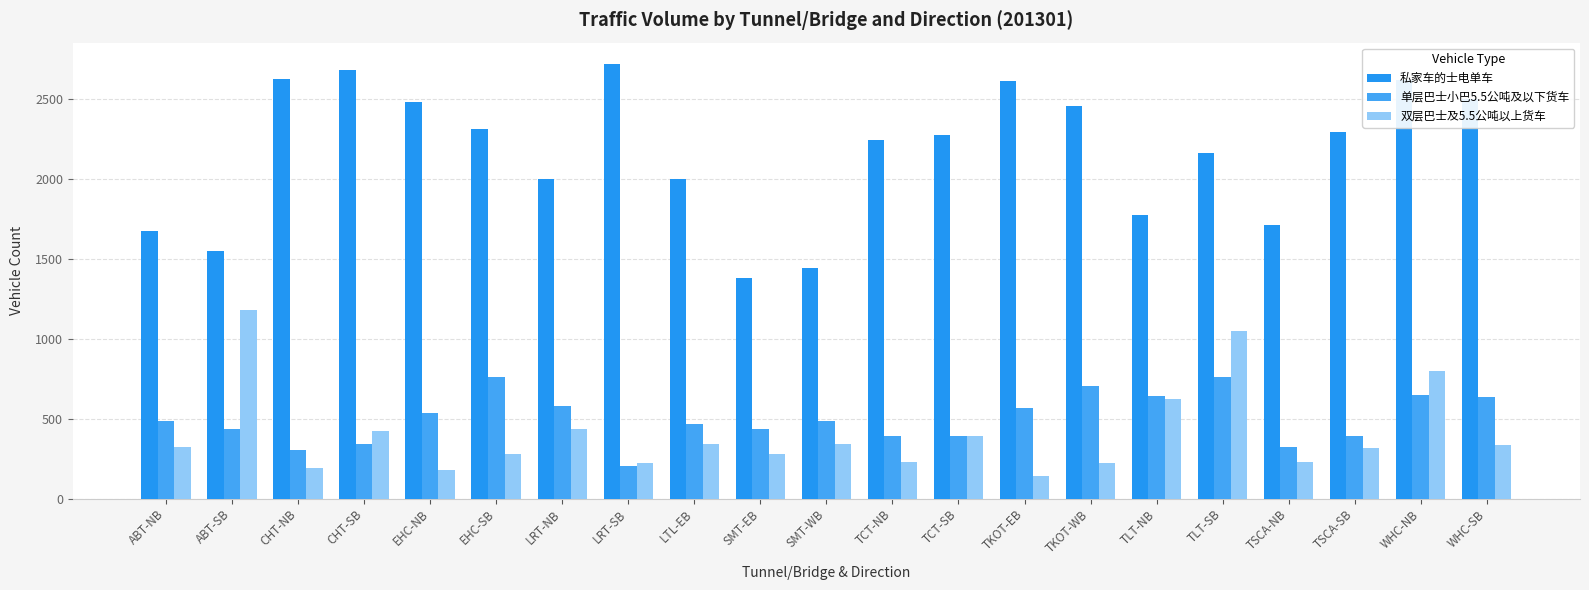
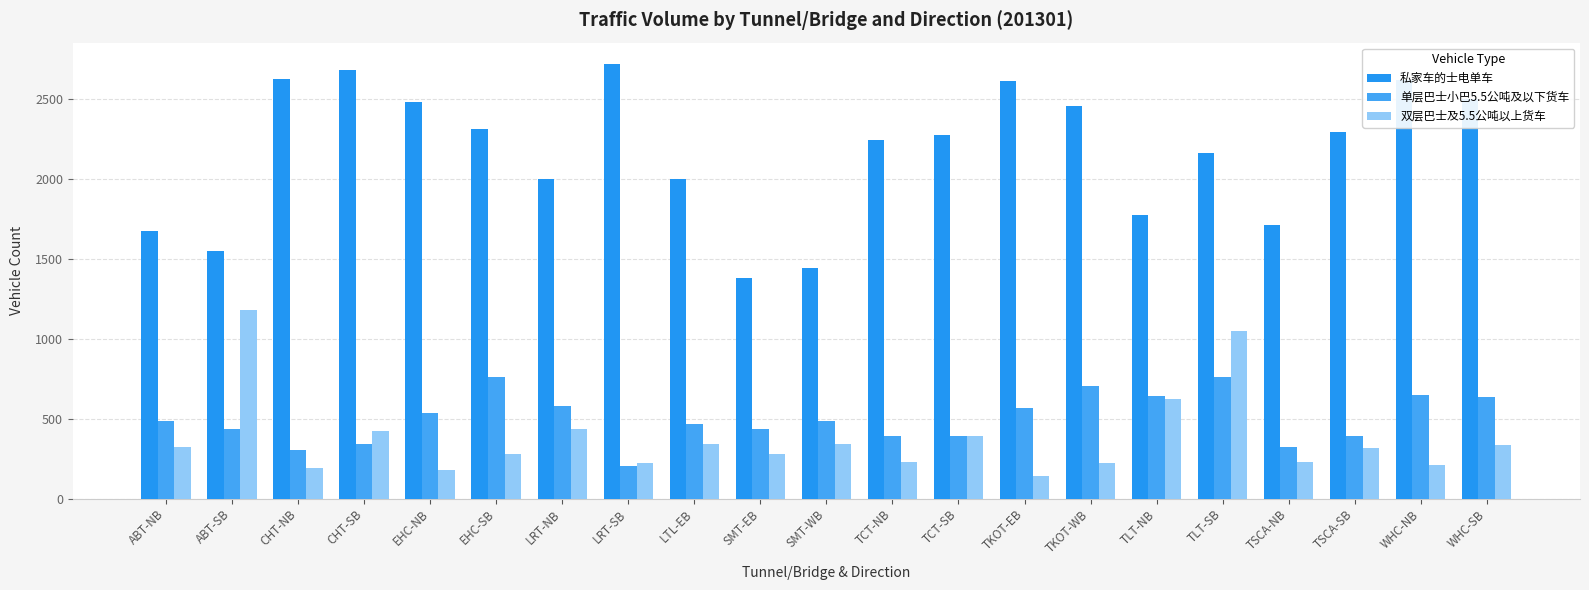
双层巴士及5.5公吨以上货车, WHC-NB: 800 -> 210
